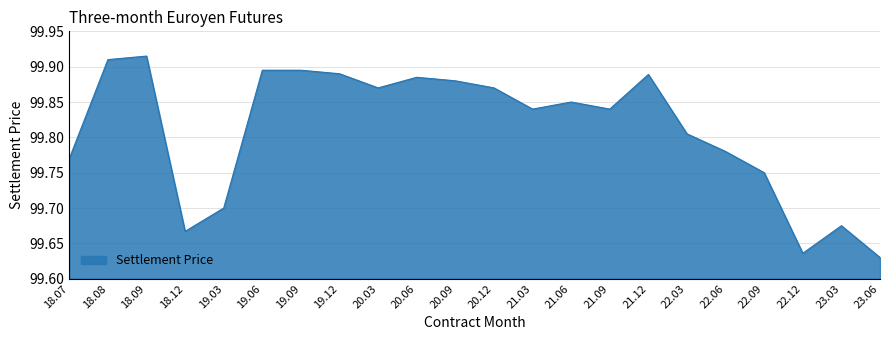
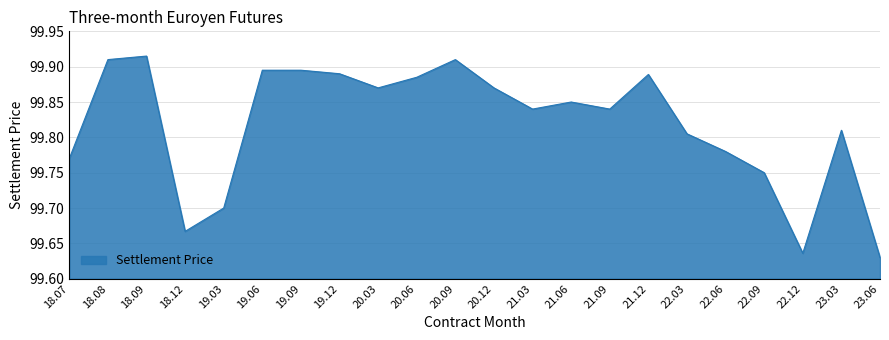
20.09: 99.88 -> 99.91
23.03: 99.68 -> 99.81
